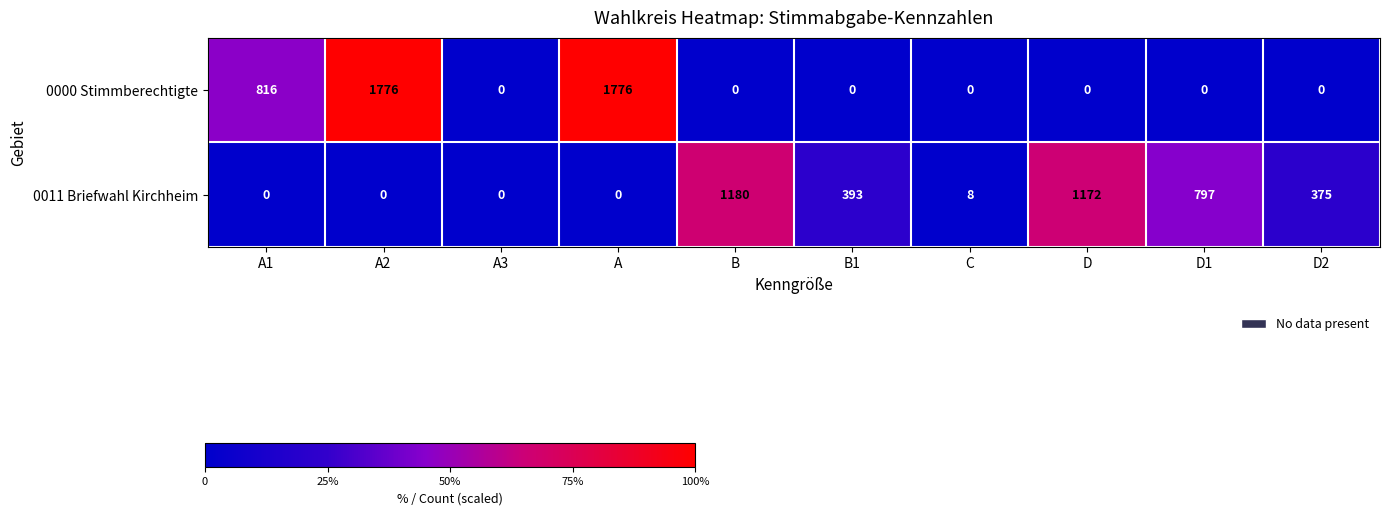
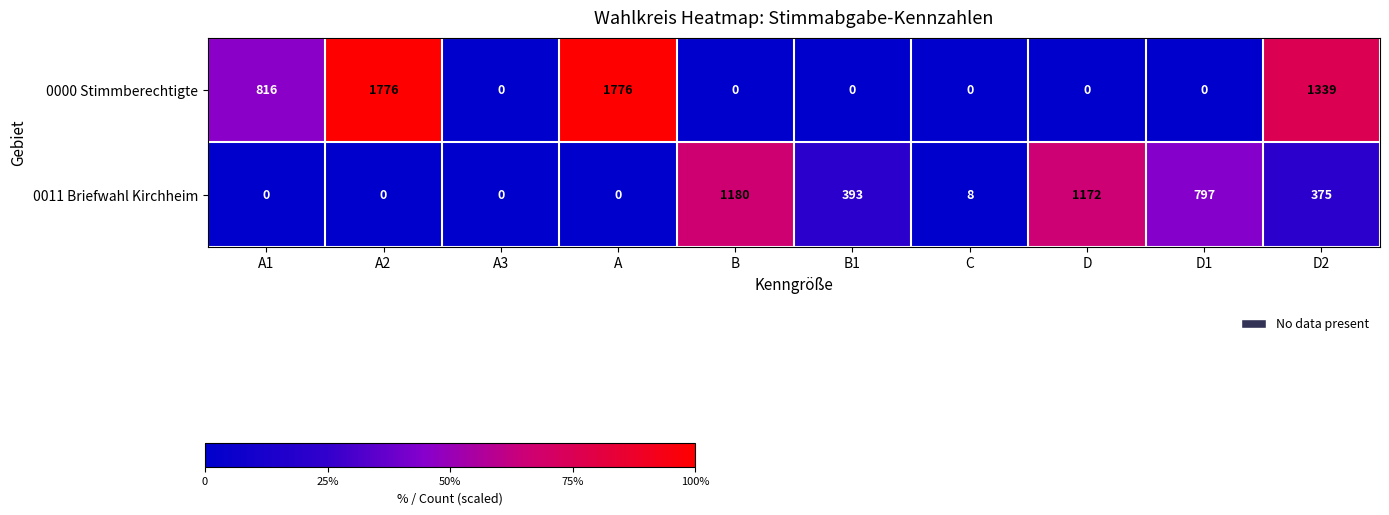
0000 Stimmberechtigte, D2: 0 -> 1339
